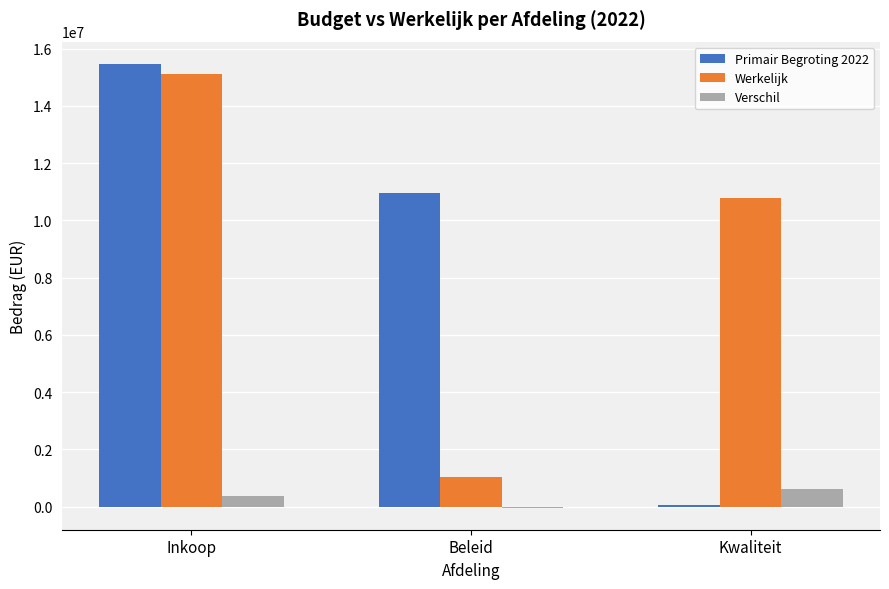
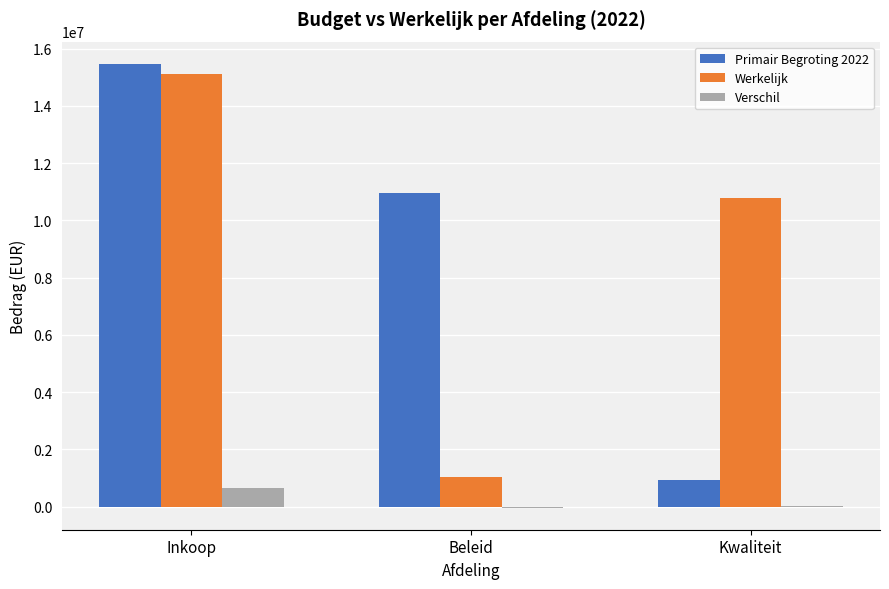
Verschil, Inkoop: 400000 -> 600000
Primair Begroting 2022, Kwaliteit: 100000 -> 900000
Verschil, Kwaliteit: 600000 -> 0
